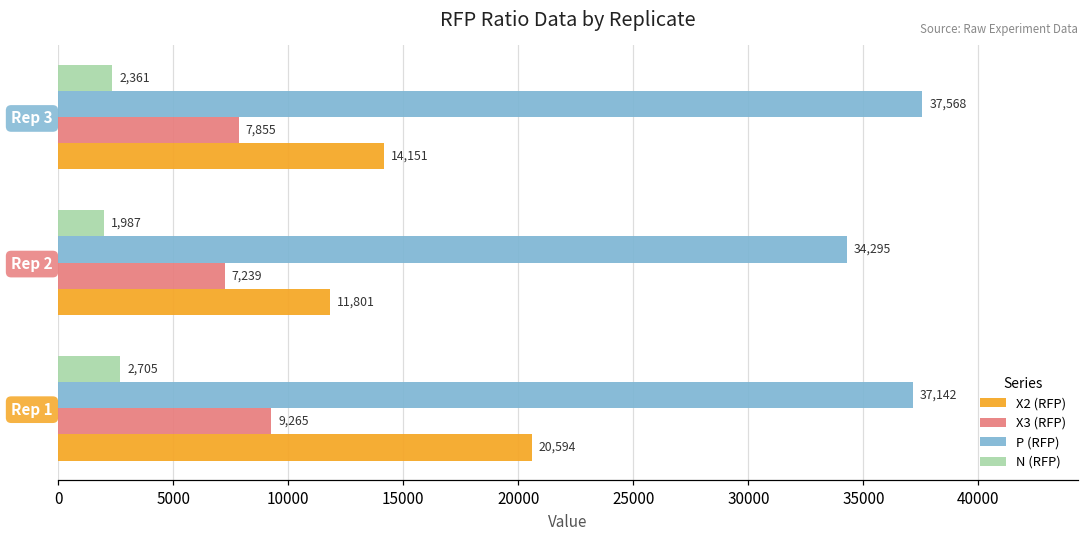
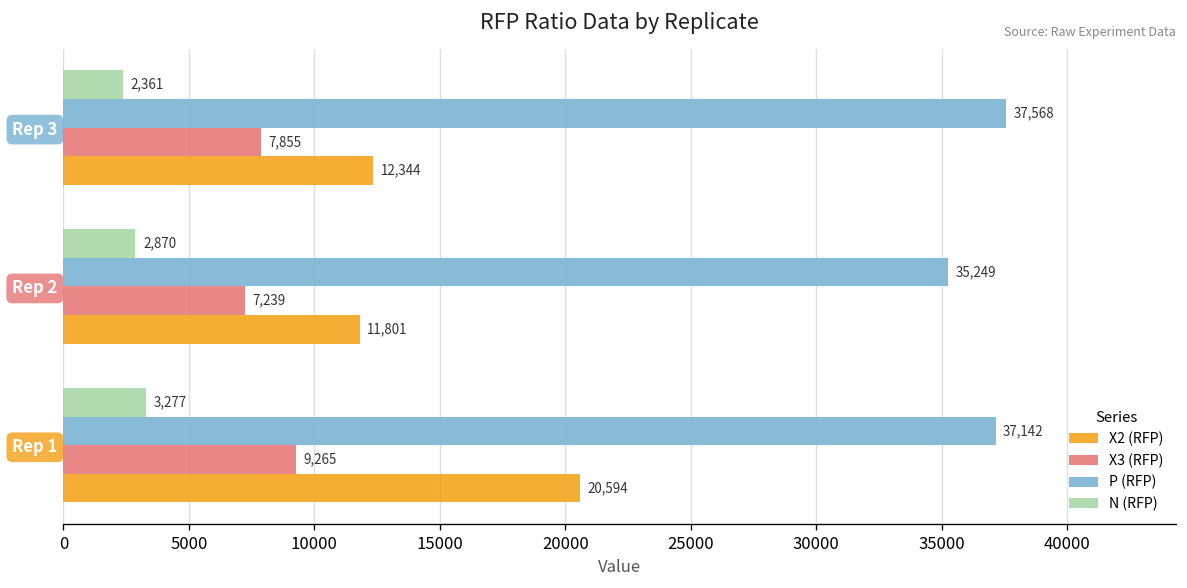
X2 (RFP), Rep 3: 14,151 -> 12,344
N (RFP), Rep 2: 1,987 -> 2,870
P (RFP), Rep 2: 34,295 -> 35,249
N (RFP), Rep 1: 2,705 -> 3,277
